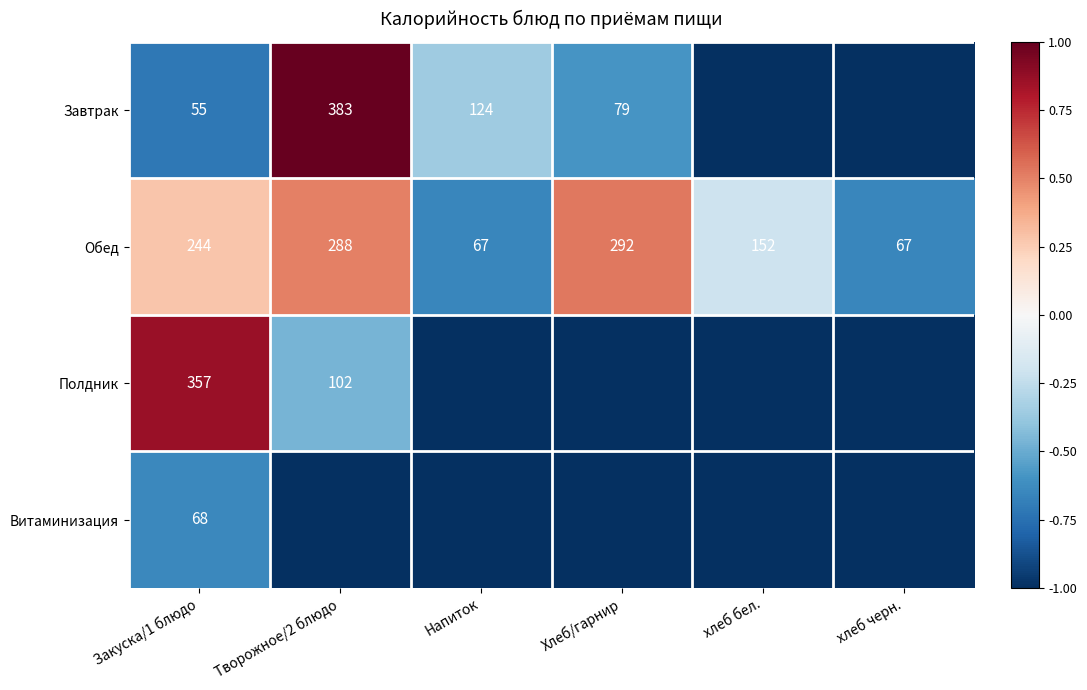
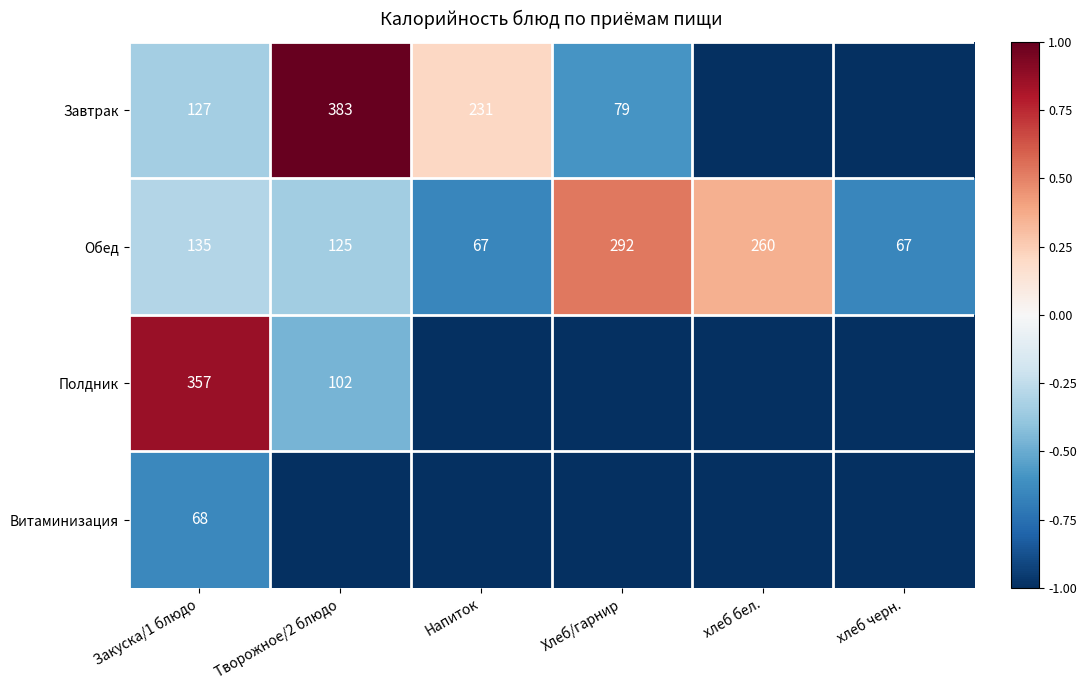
Завтрак, Закуска/1 блюдо: 55 -> 127
Завтрак, Напиток: 124 -> 231
Обед, Закуска/1 блюдо: 244 -> 135
Обед, Творожное/2 блюдо: 288 -> 125
Обед, хлеб бел.: 152 -> 260
